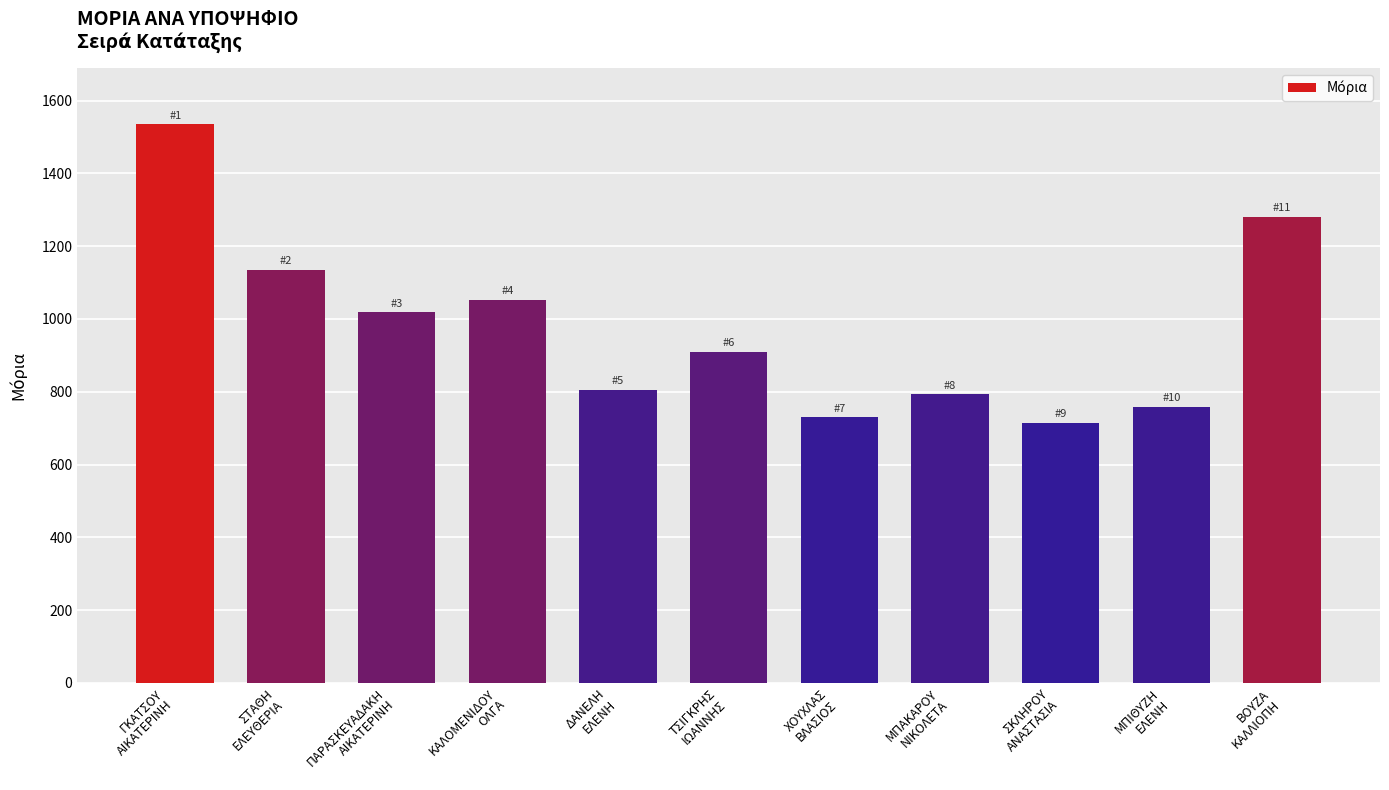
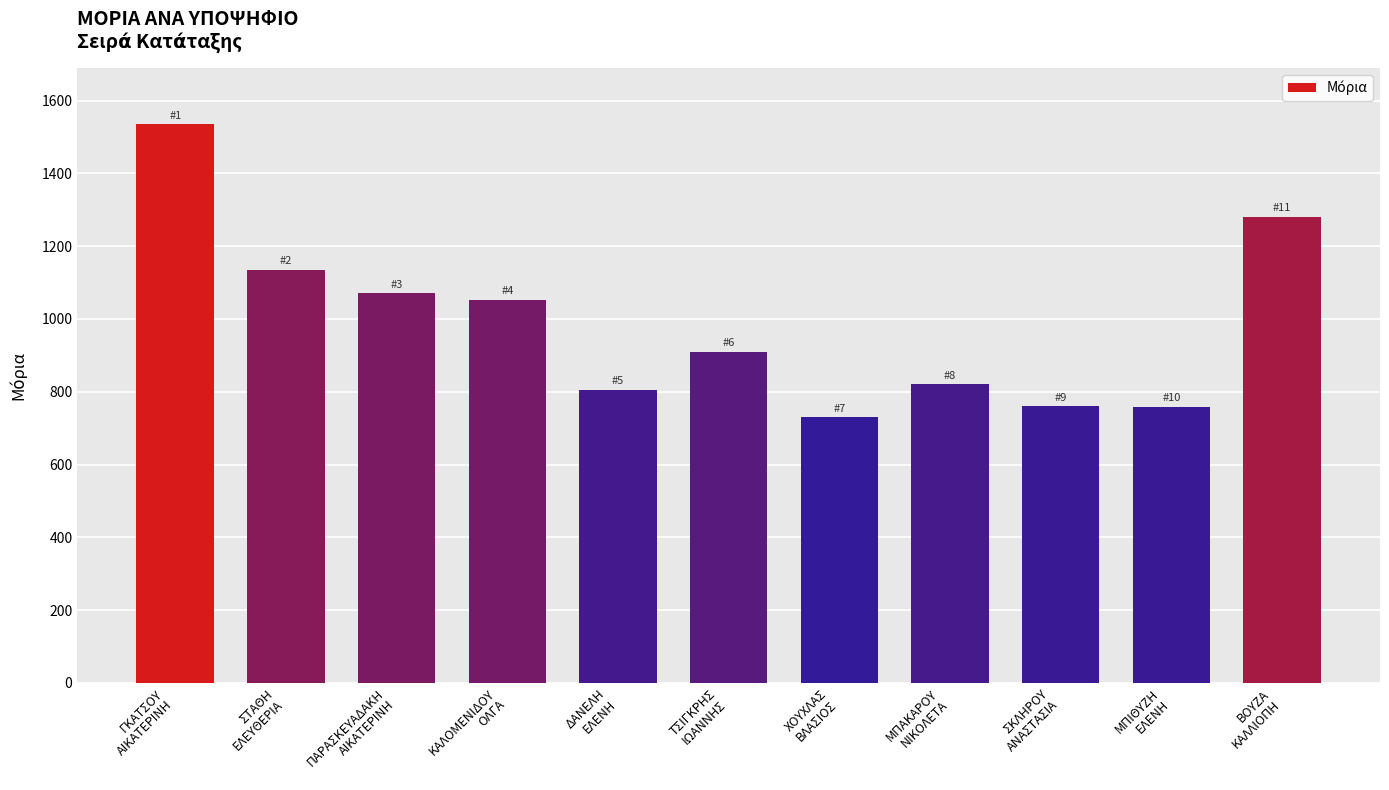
ΠΑΡΑΣΚΕΥΑΔΑΚΗ ΑΙΚΑΤΕΡΙΝΗ: 1020 -> 1070
ΜΠΑΚΑΡΟΥ ΝΙΚΟΛΕΤΑ: 790 -> 820
ΣΚΛΗΡΟΥ ΑΝΑΣΤΑΣΙΑ: 710 -> 760
